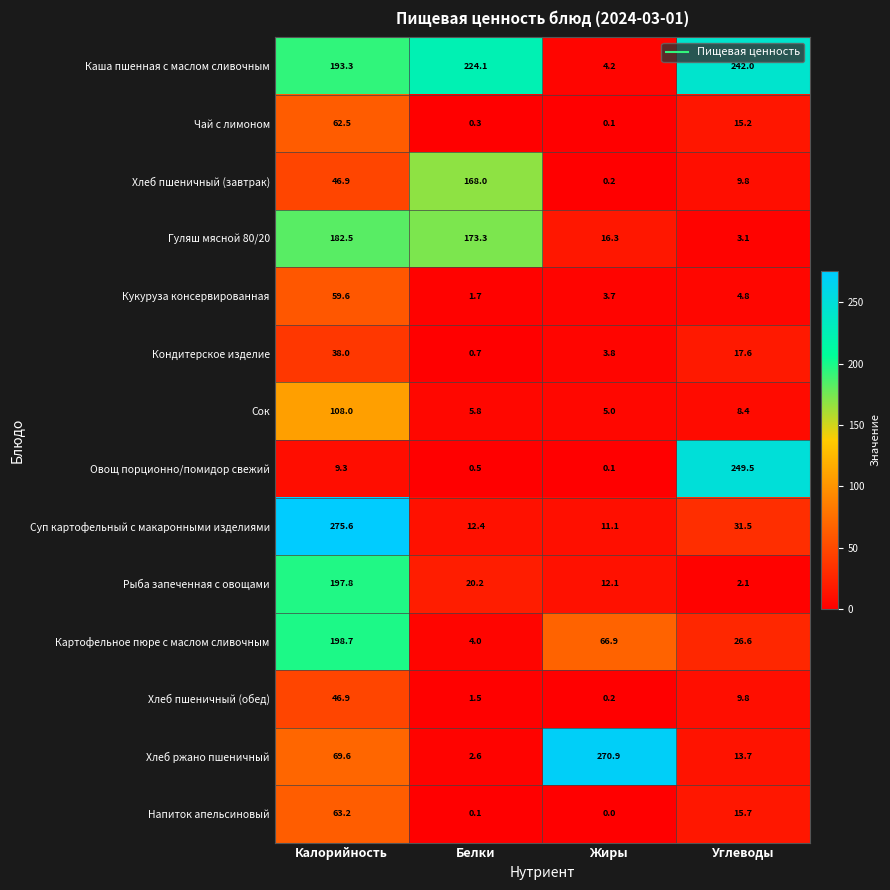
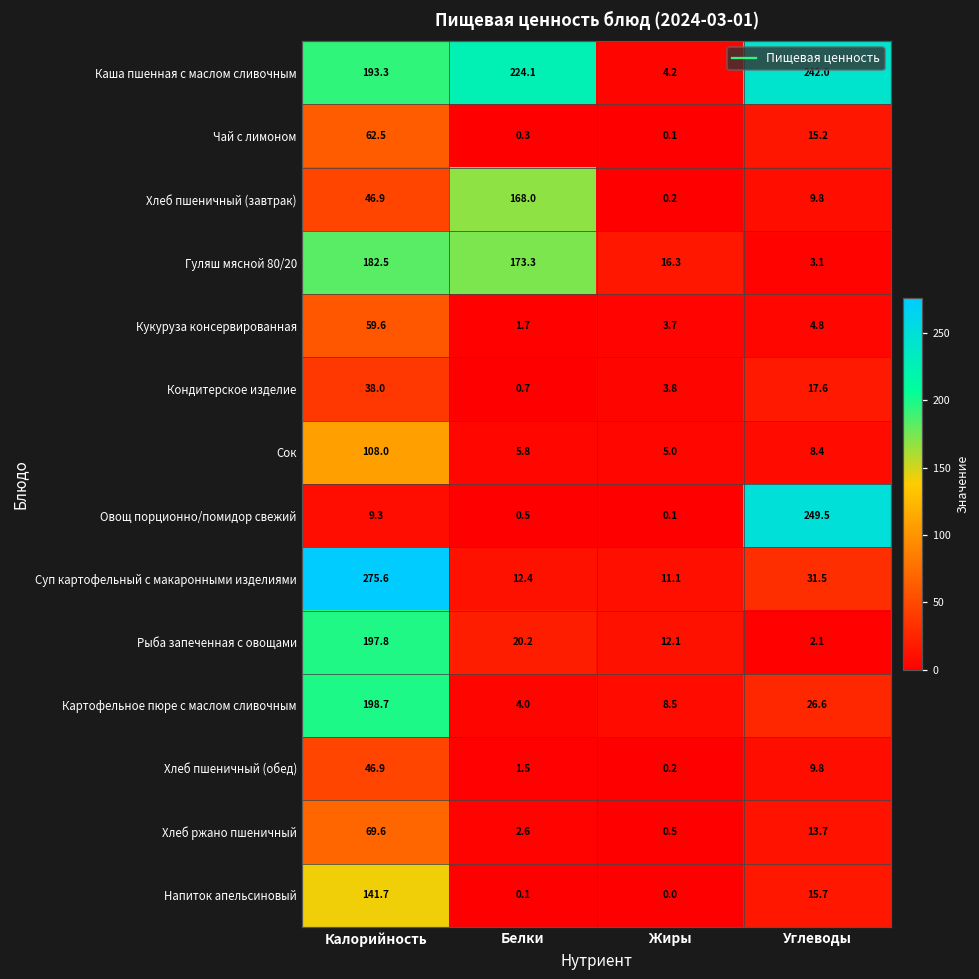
Картофельное пюре с маслом сливочным, Жиры: 66.9 -> 8.5
Хлеб ржано пшеничный, Жиры: 270.9 -> 0.5
Напиток апельсиновый, Калорийность: 63.2 -> 141.7
